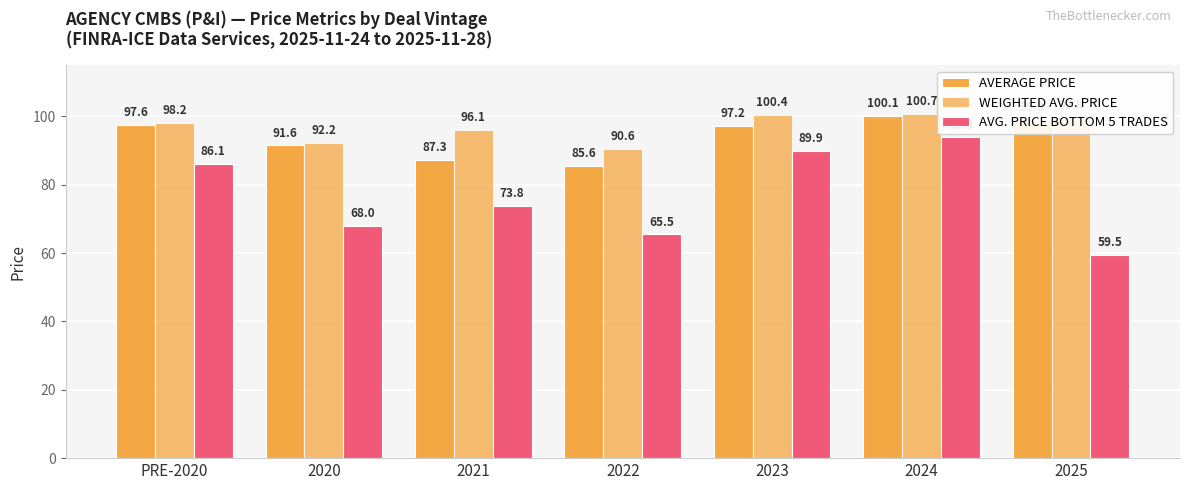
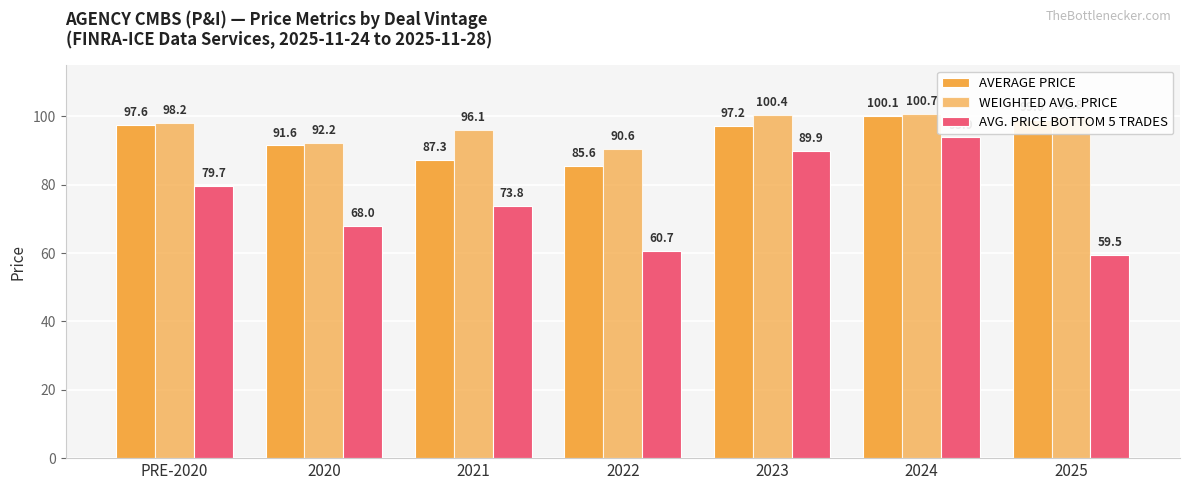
AVG. PRICE BOTTOM 5 TRADES, PRE-2020: 86.1 -> 79.7
AVG. PRICE BOTTOM 5 TRADES, 2022: 65.5 -> 60.7
